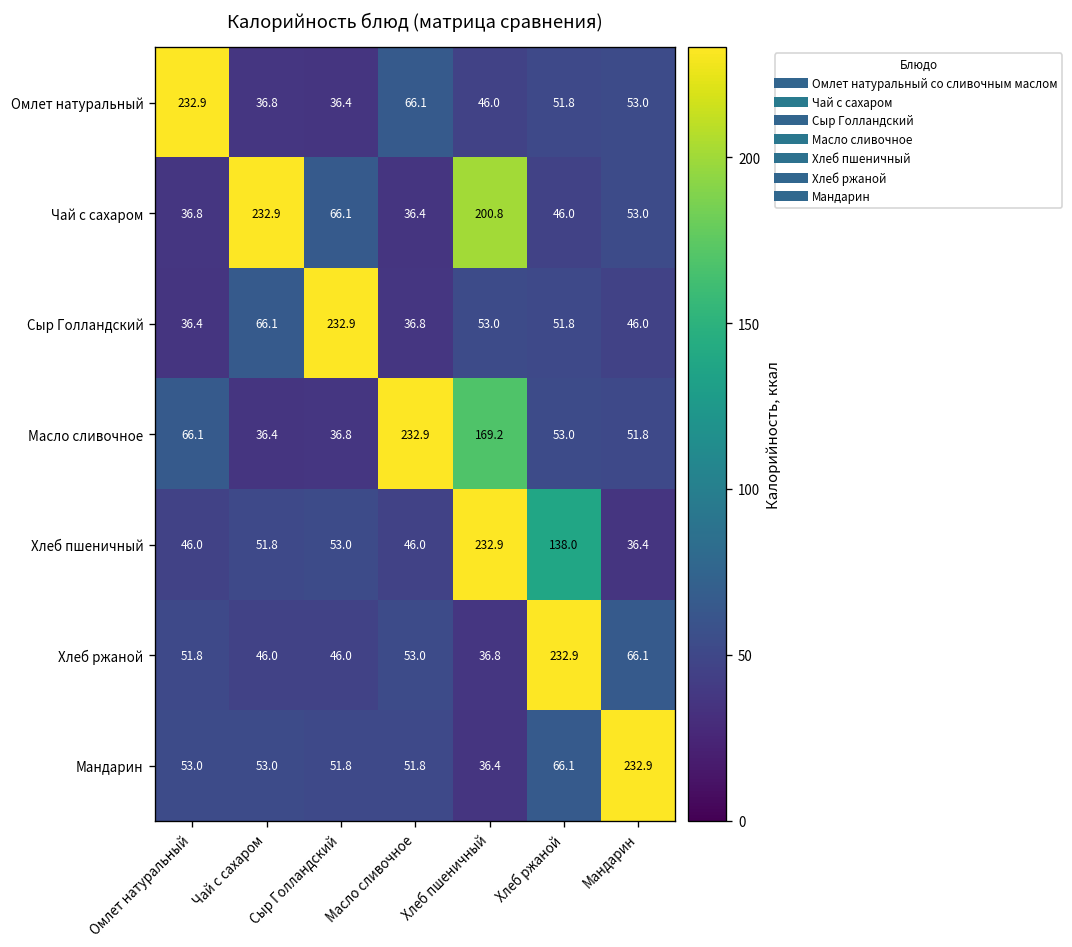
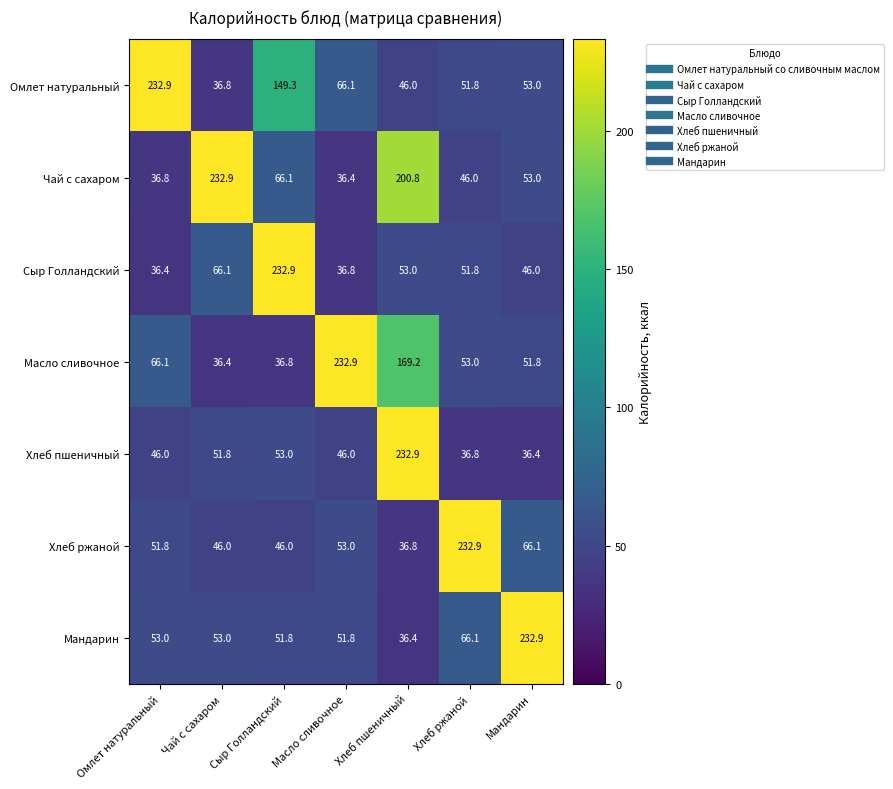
Омлет натуральный, Сыр Голландский: 36.4 -> 149.3
Хлеб пшеничный, Хлеб ржаной: 138.0 -> 36.8
